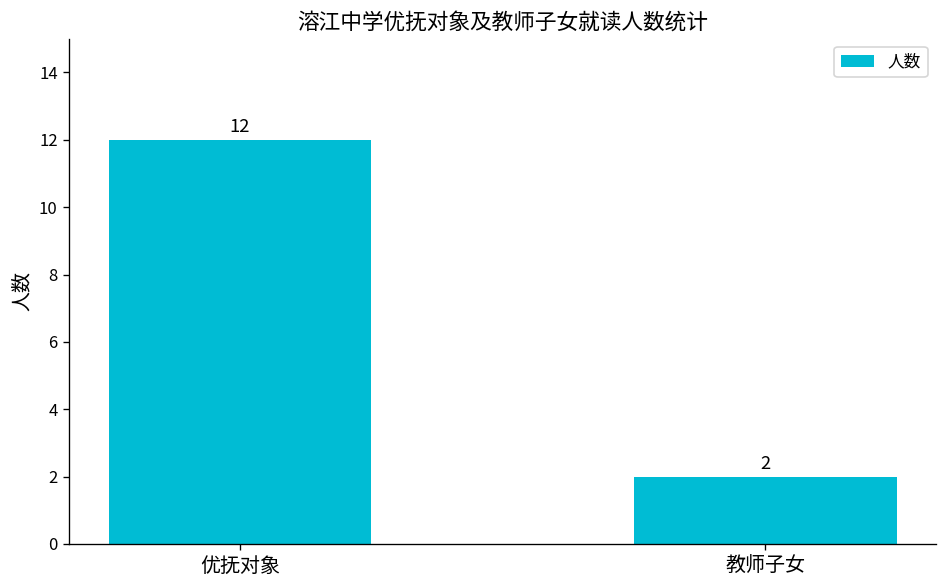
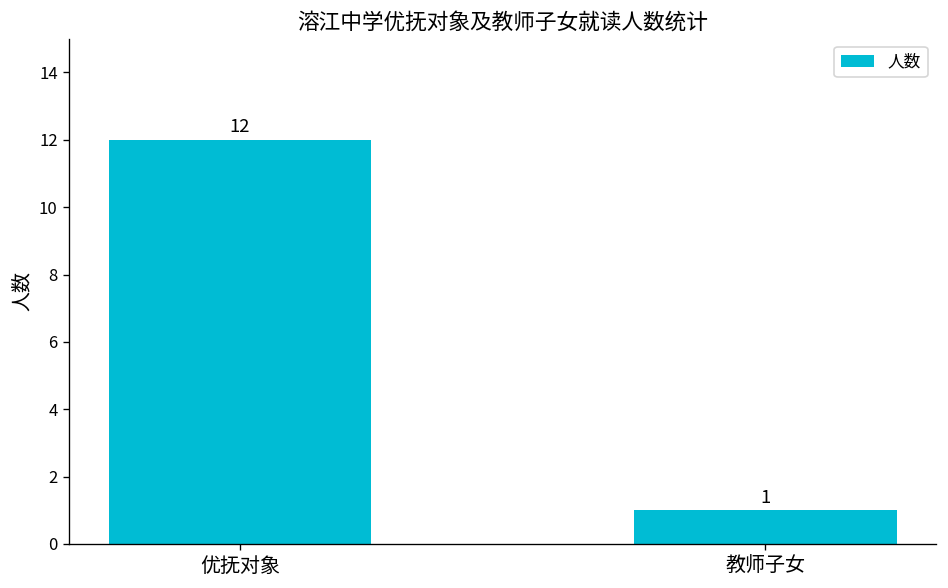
教师子女: 2 -> 1
